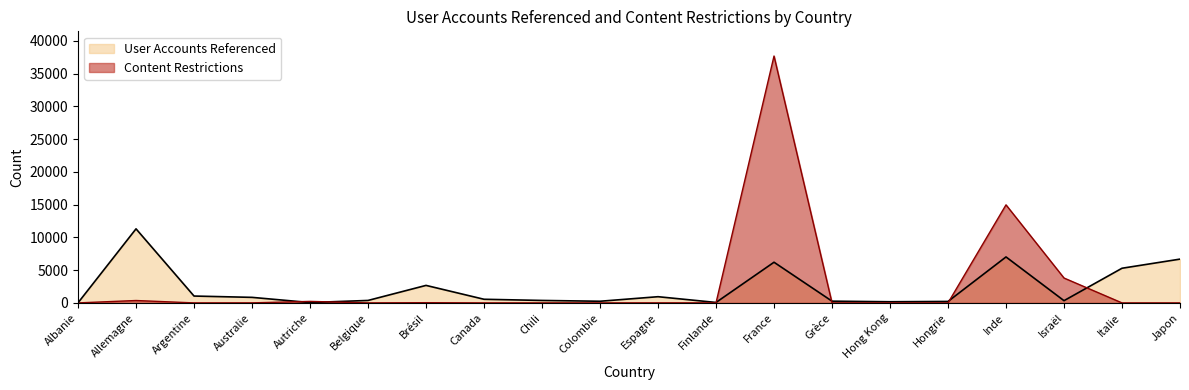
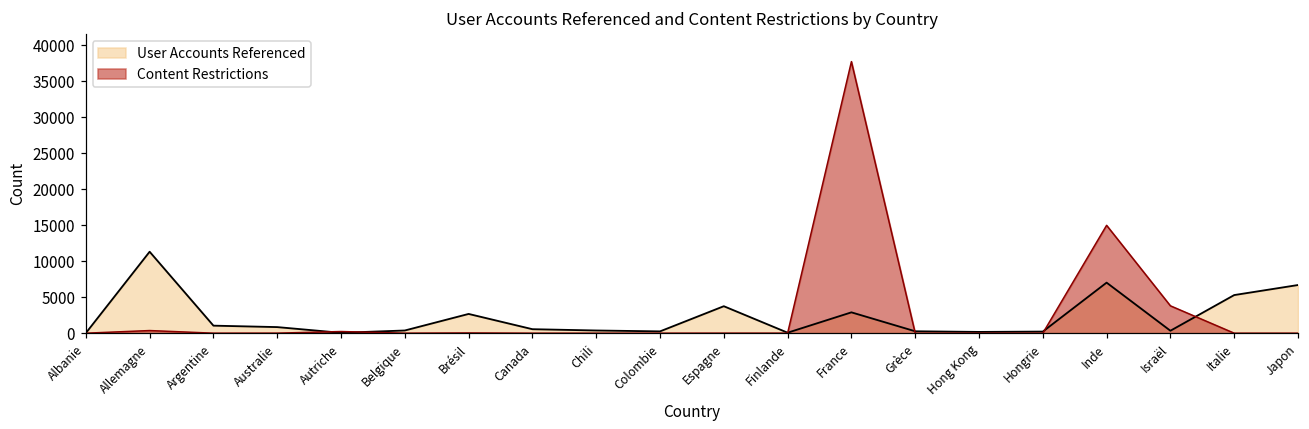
User Accounts Referenced, Espagne: 1000 -> 4000
User Accounts Referenced, France: 6000 -> 3000
